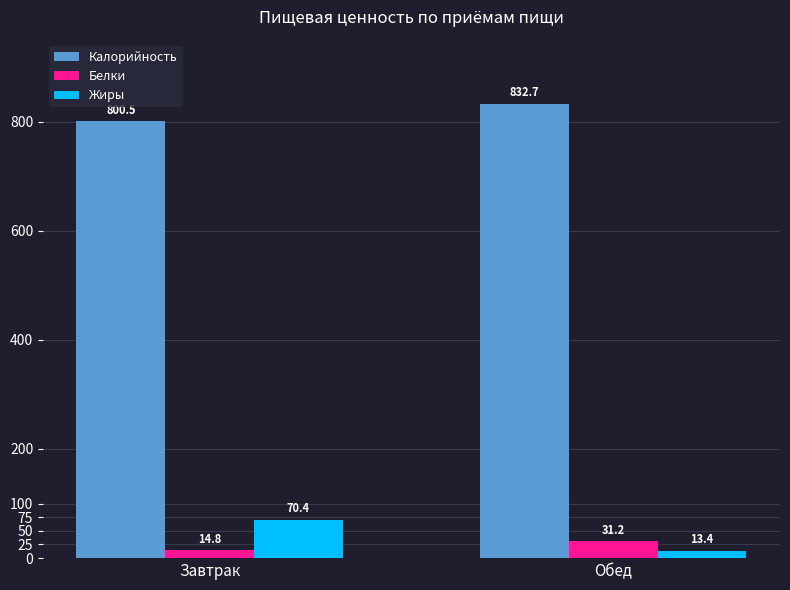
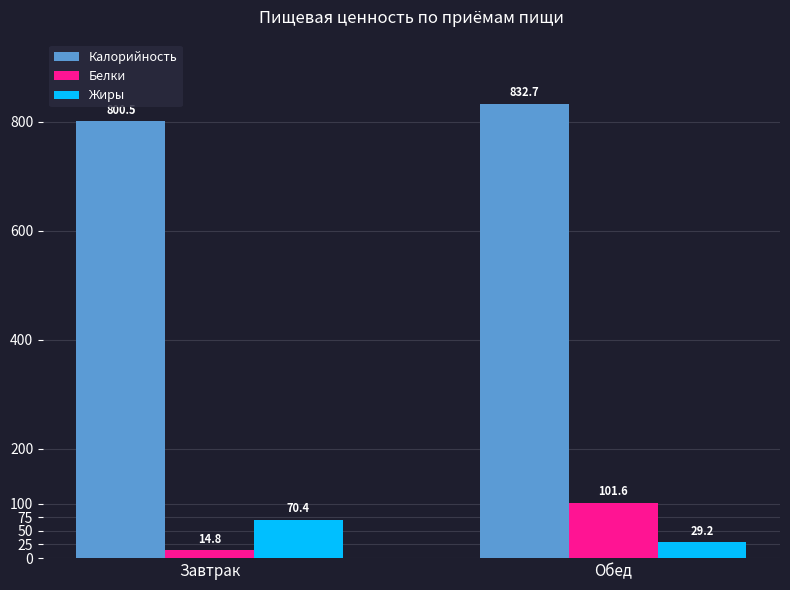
Белки, Обед: 31.2 -> 101.6
Жиры, Обед: 13.4 -> 29.2
